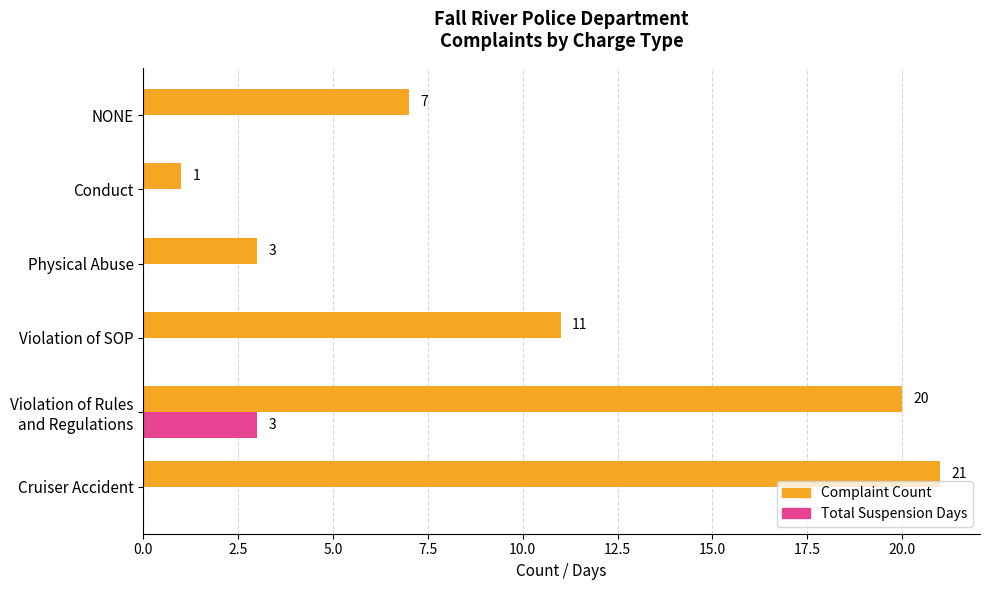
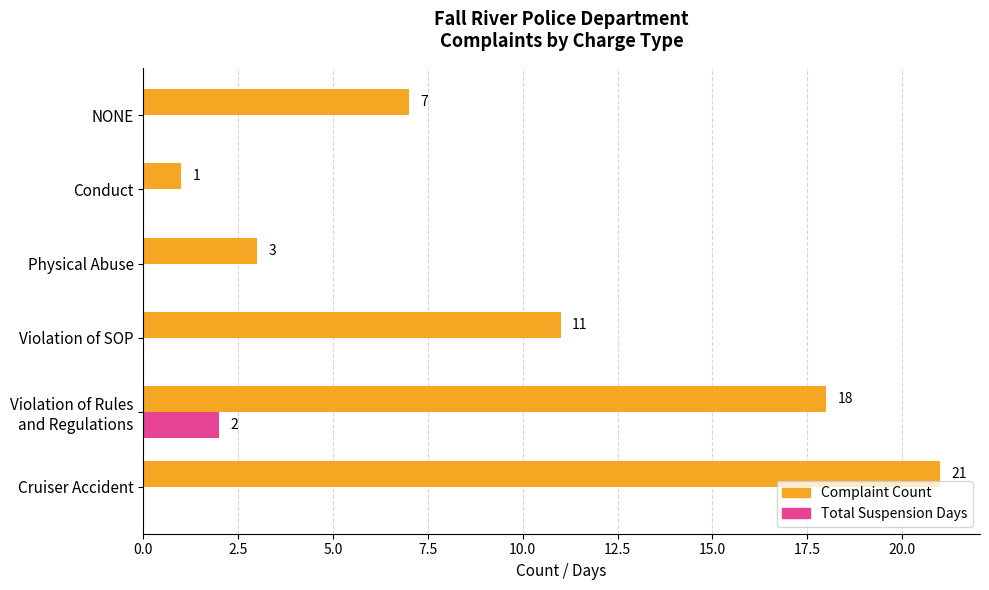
Complaint Count, Violation of Rules and Regulations: 20 -> 18
Total Suspension Days, Violation of Rules and Regulations: 3 -> 2
